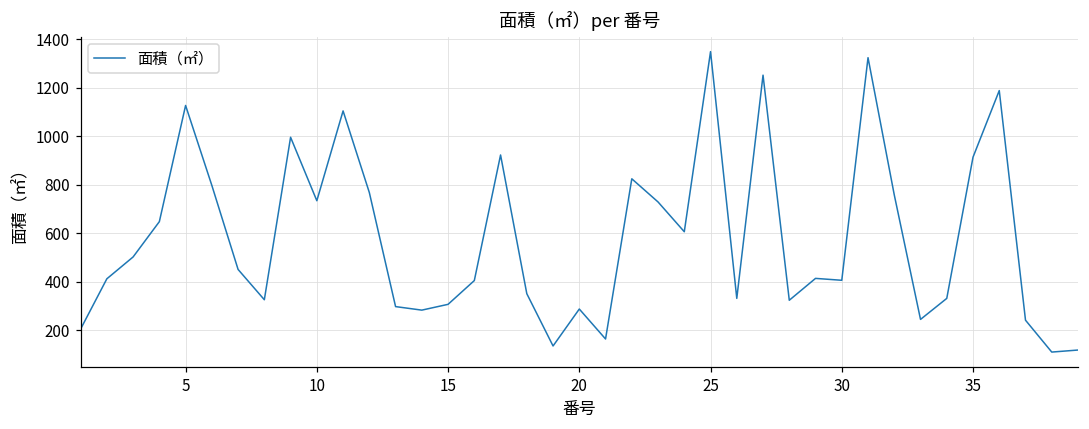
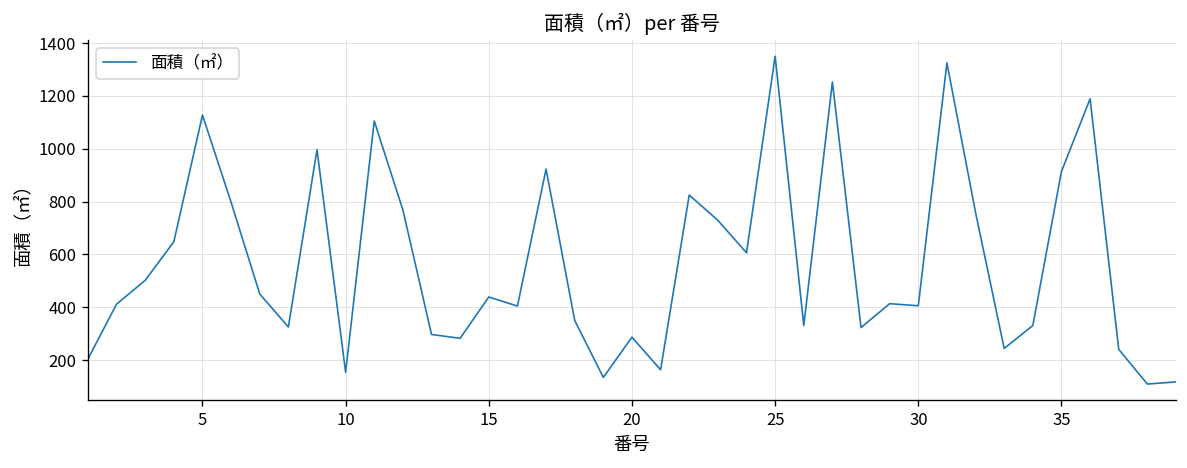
10: 730 -> 150
15: 310 -> 440
